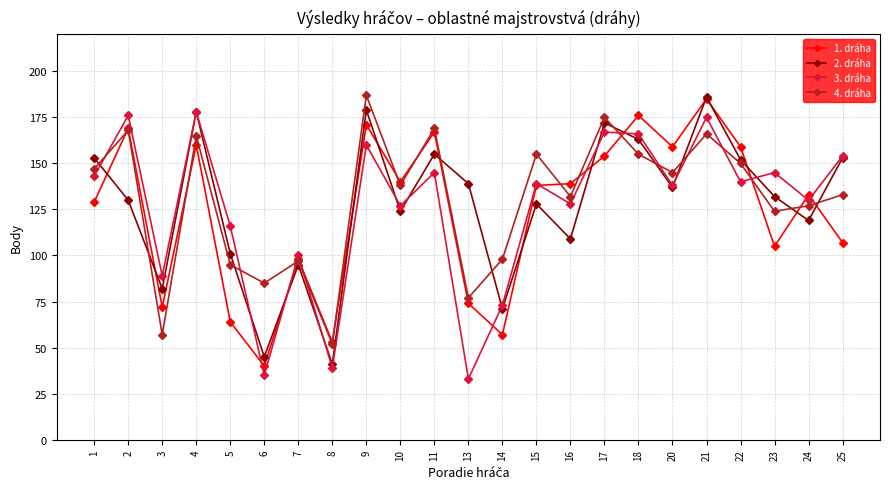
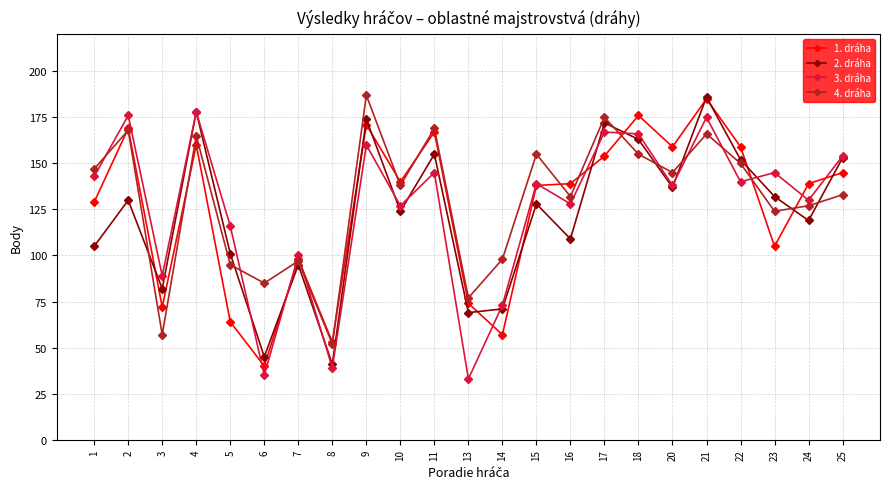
2. dráha, 1: 153 -> 105
2. dráha, 9: 179 -> 174
2. dráha, 13: 139 -> 69
1. dráha, 24: 133 -> 139
1. dráha, 25: 107 -> 145
